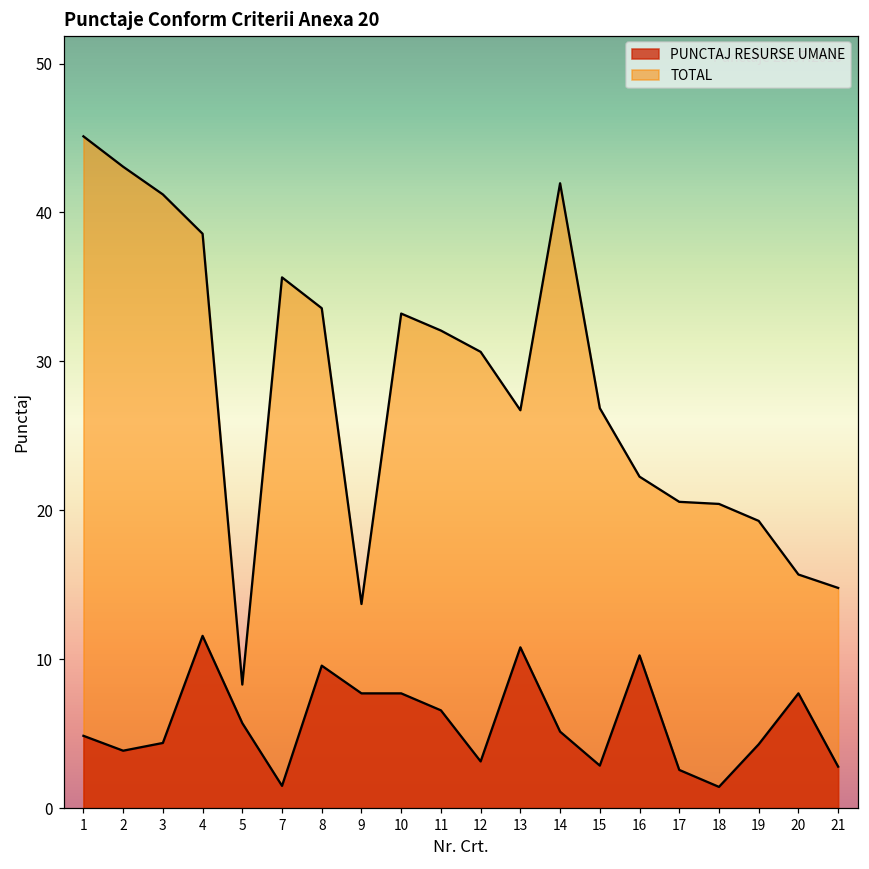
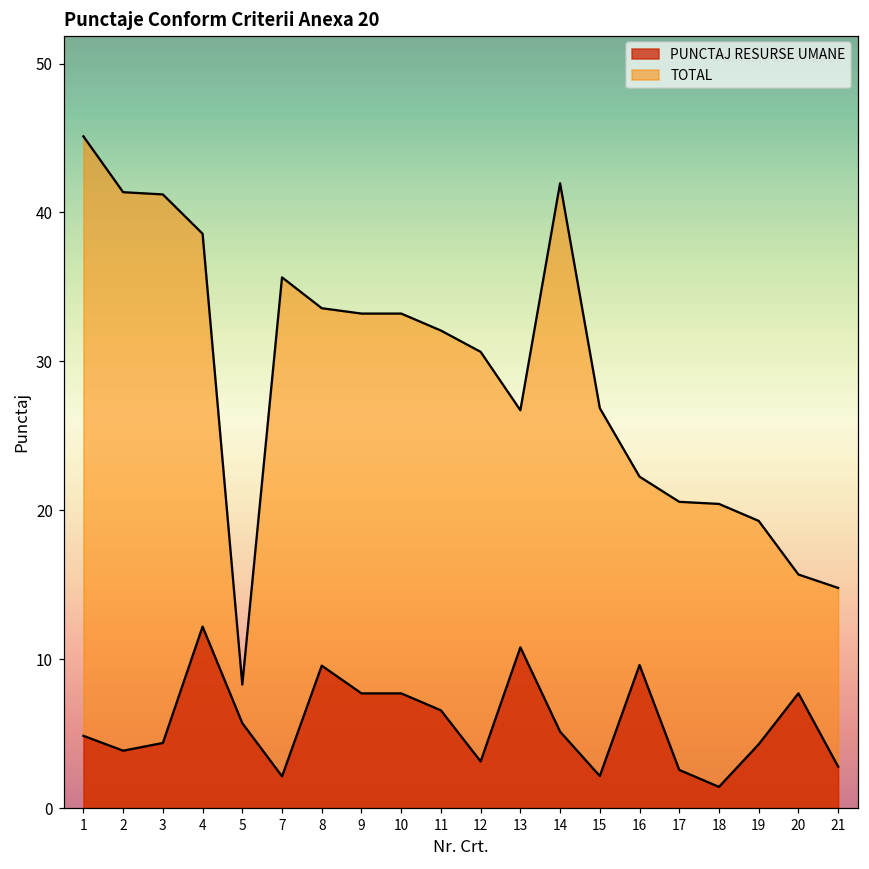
TOTAL, 2: 43.1 -> 41.4
PUNCTAJ RESURSE UMANE, 4: 11.6 -> 12.2
PUNCTAJ RESURSE UMANE, 7: 1.5 -> 2.1
TOTAL, 9: 13.7 -> 33.2
PUNCTAJ RESURSE UMANE, 15: 2.9 -> 2.2
PUNCTAJ RESURSE UMANE, 16: 10.3 -> 9.6
